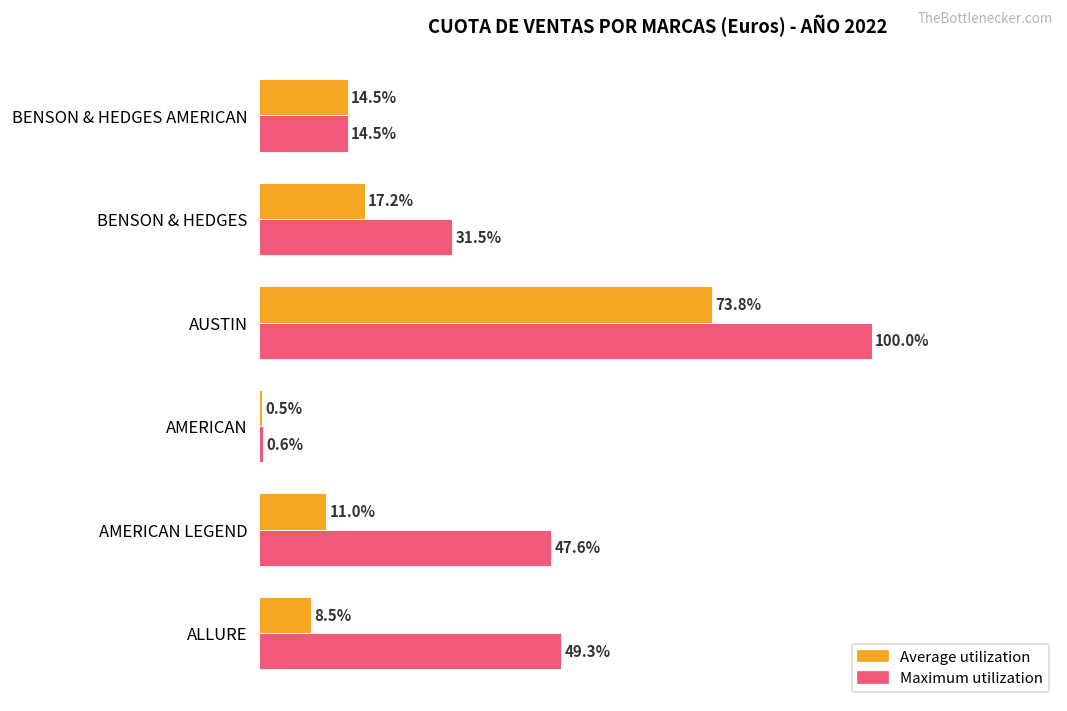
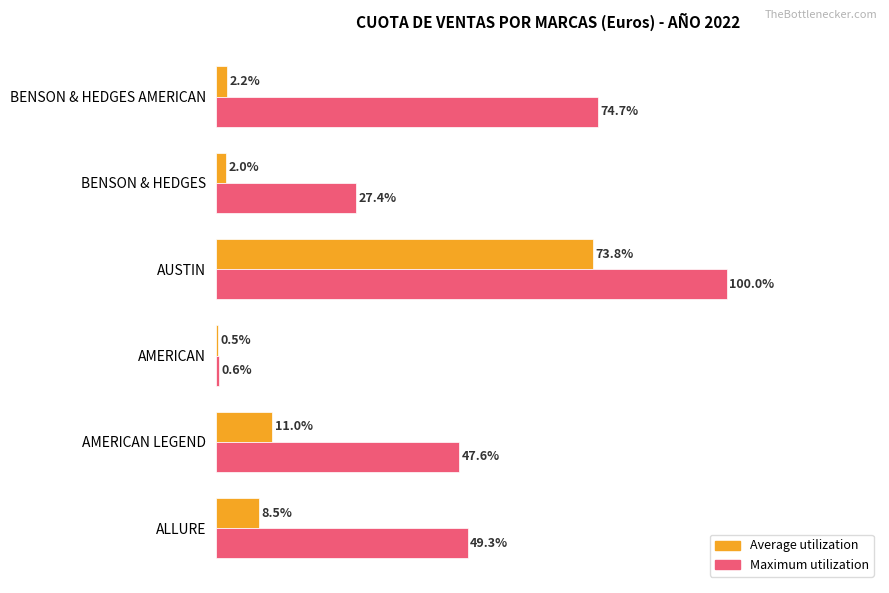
Average utilization, BENSON & HEDGES AMERICAN: 14.5% -> 2.2%
Maximum utilization, BENSON & HEDGES AMERICAN: 14.5% -> 74.7%
Average utilization, BENSON & HEDGES: 17.2% -> 2.0%
Maximum utilization, BENSON & HEDGES: 31.5% -> 27.4%
